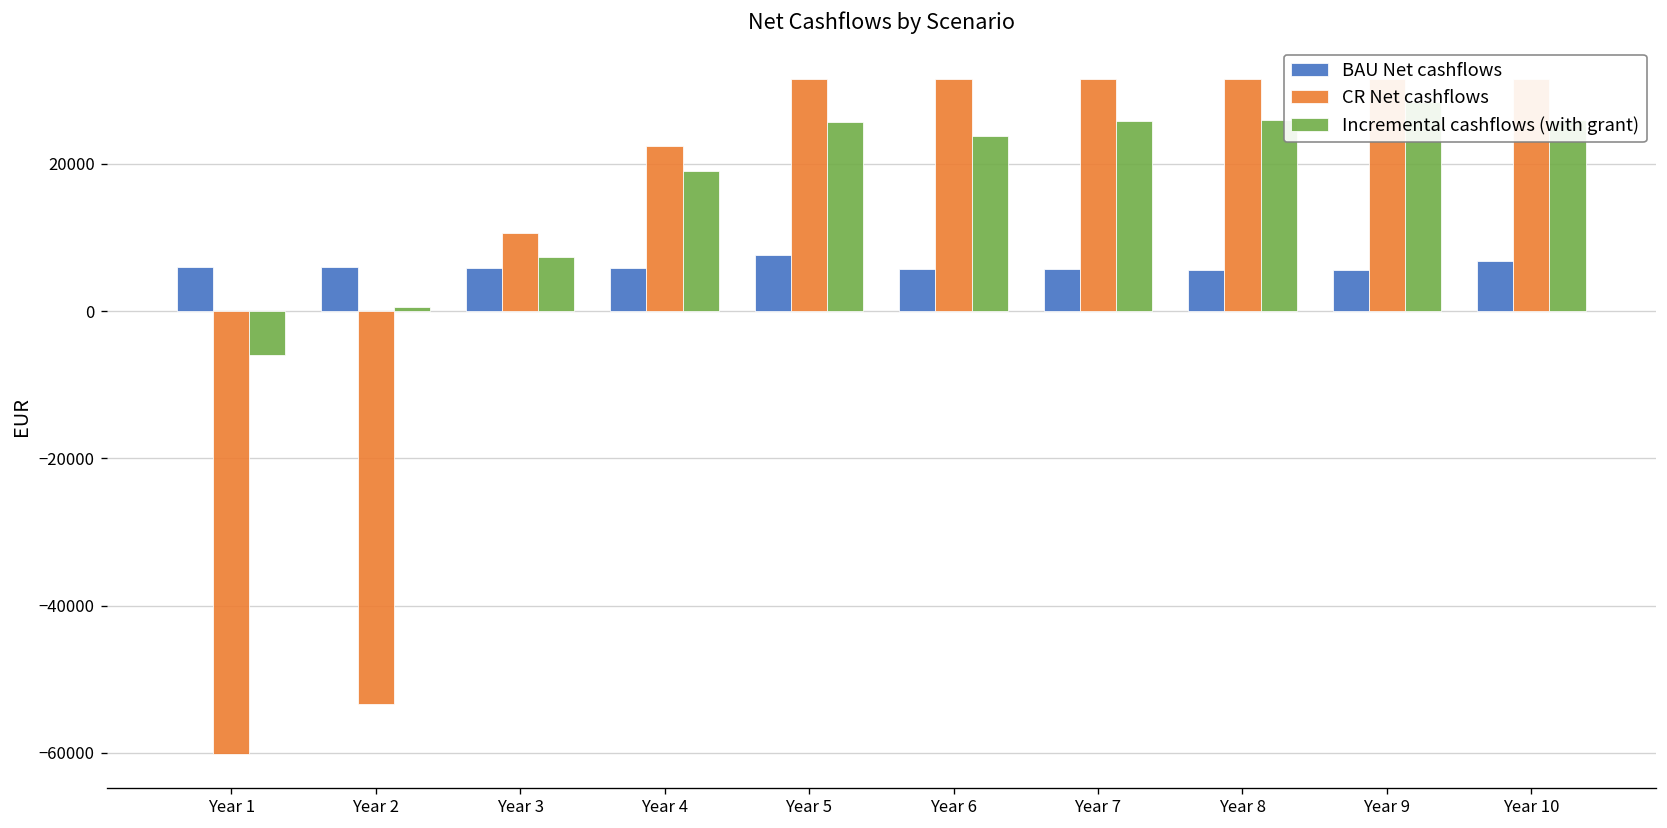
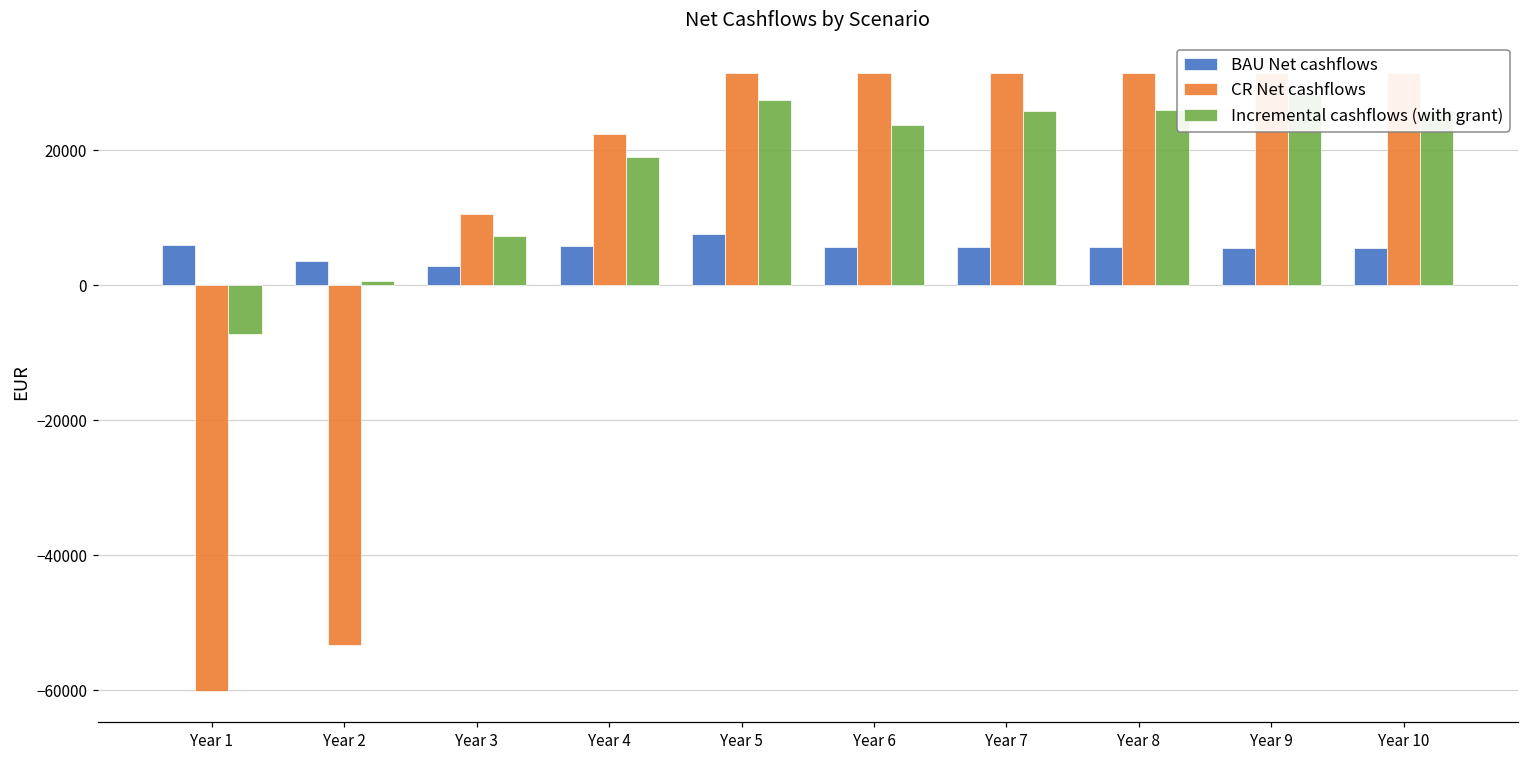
Incremental cashflows (with grant), Year 1: -6000 -> -7000
BAU Net cashflows, Year 2: 6000 -> 4000
BAU Net cashflows, Year 3: 6000 -> 3000
Incremental cashflows (with grant), Year 5: 26000 -> 27000
BAU Net cashflows, Year 10: 7000 -> 5000
